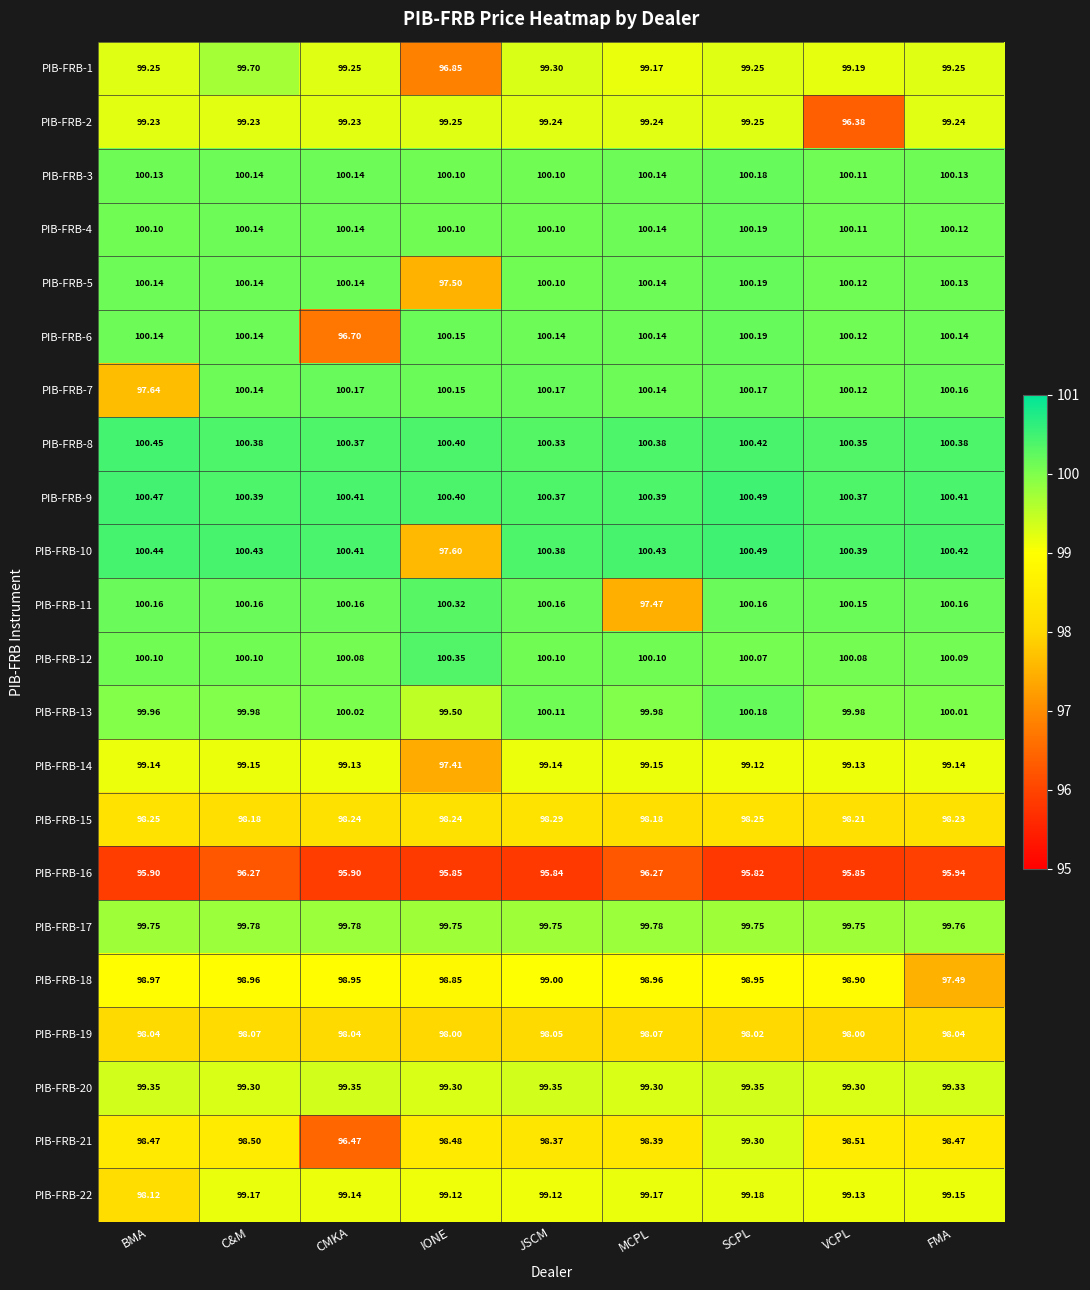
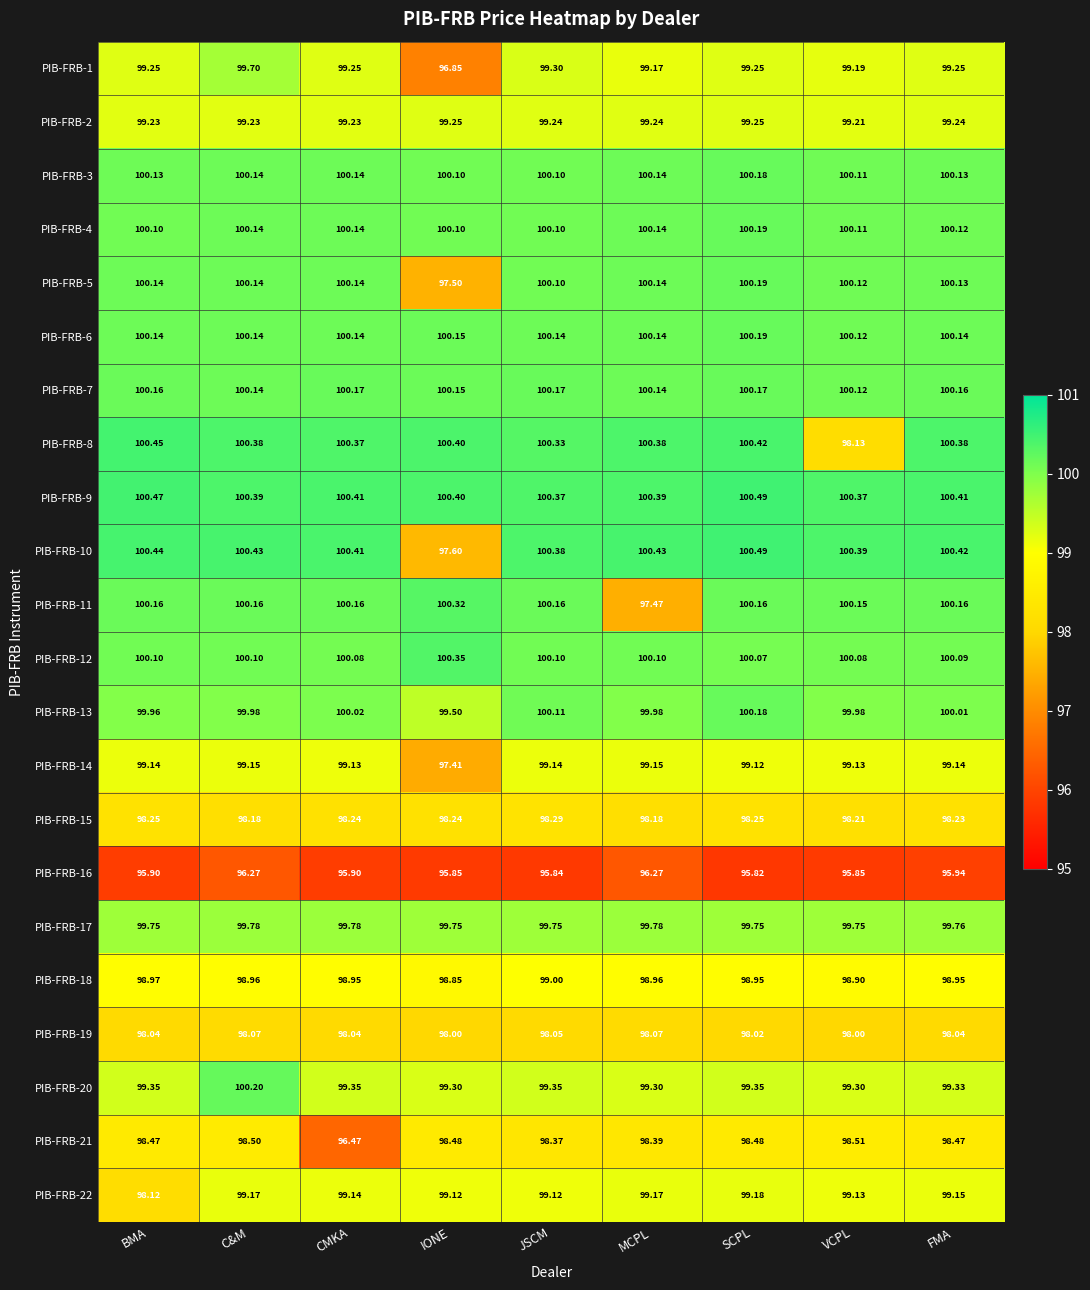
PIB-FRB-2, VCPL: 96.38 -> 99.21
PIB-FRB-6, CMKA: 96.70 -> 100.14
PIB-FRB-7, BMA: 97.64 -> 100.16
PIB-FRB-8, VCPL: 100.35 -> 98.13
PIB-FRB-18, FMA: 97.49 -> 98.95
PIB-FRB-20, C&M: 99.30 -> 100.20
PIB-FRB-21, SCPL: 99.30 -> 98.48
